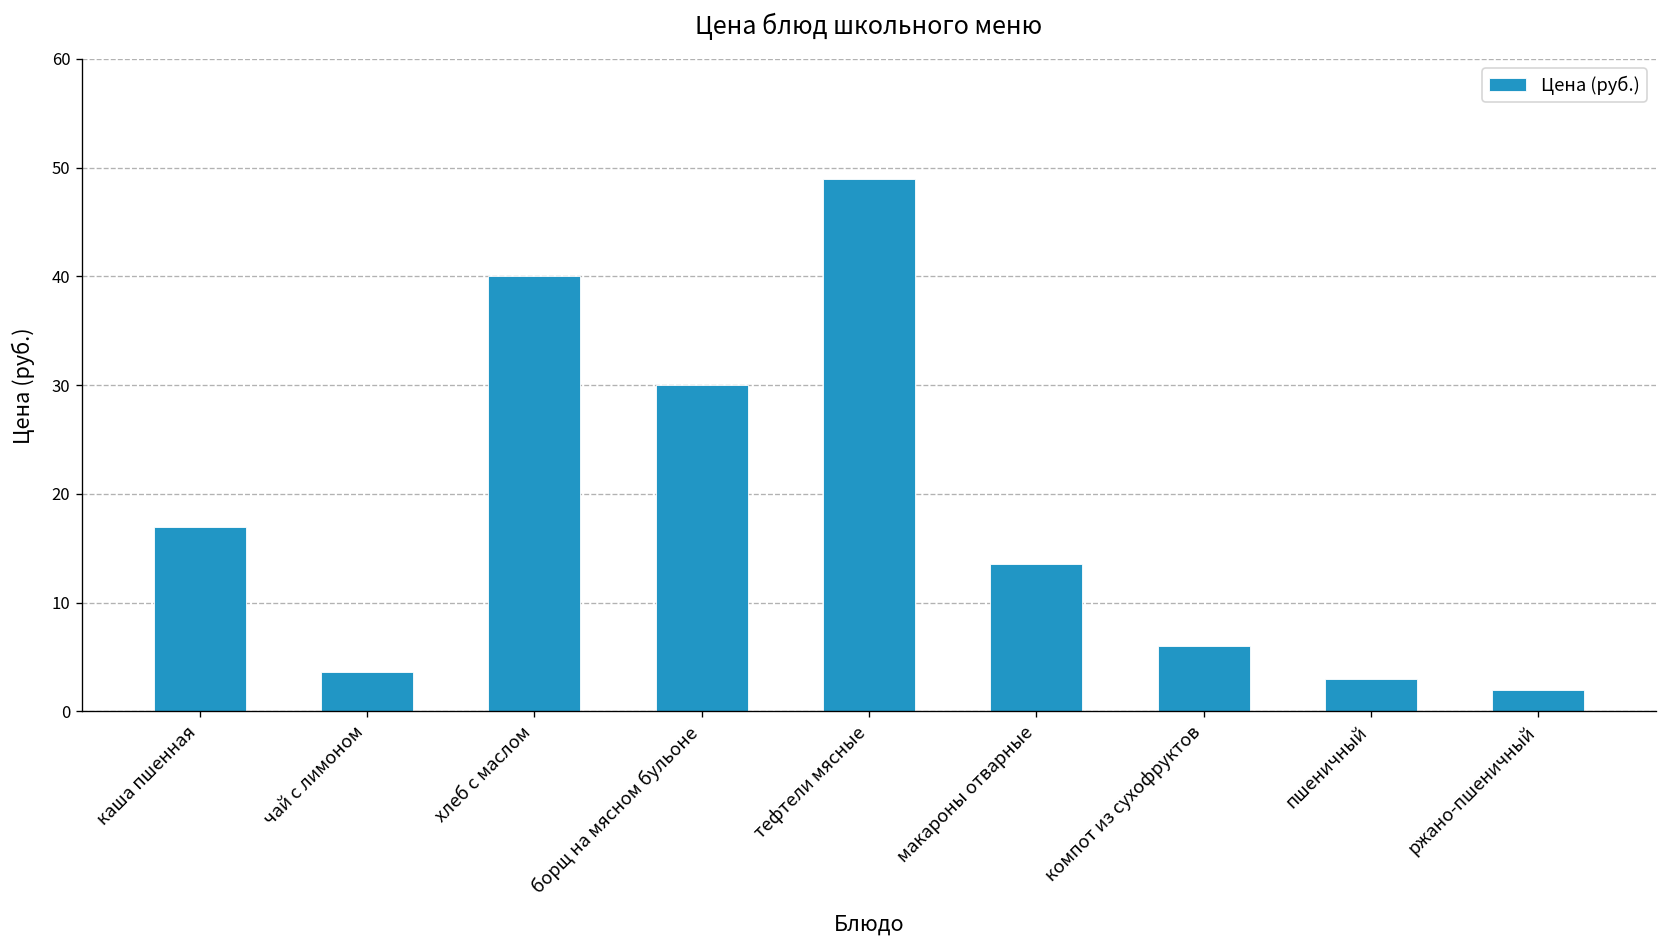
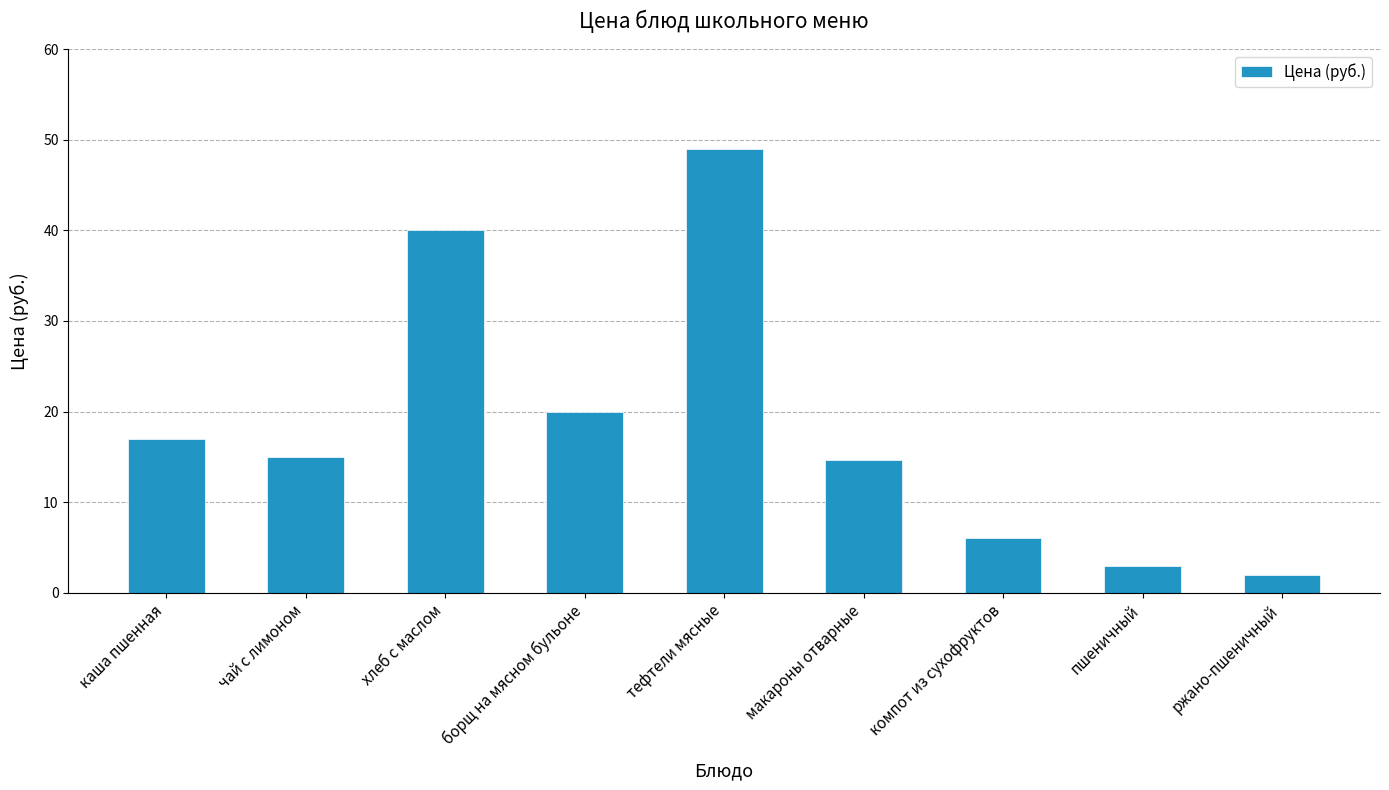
чай с лимоном: 4 -> 15
борщ на мясном бульоне: 30 -> 20
макароны отварные: 14 -> 15
